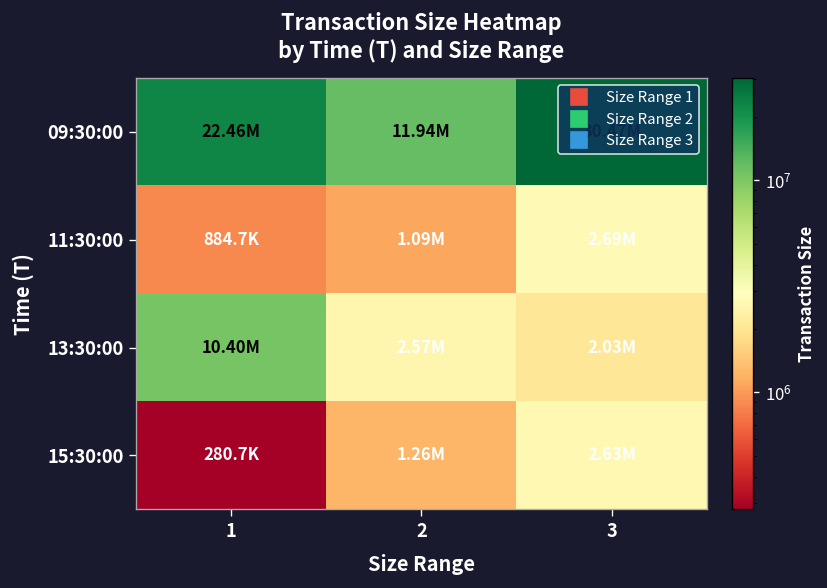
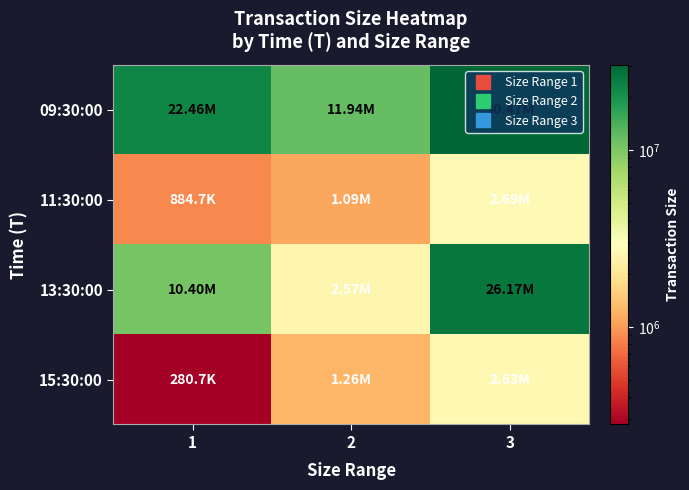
13:30:00, 3: 2.03M -> 26.17M
